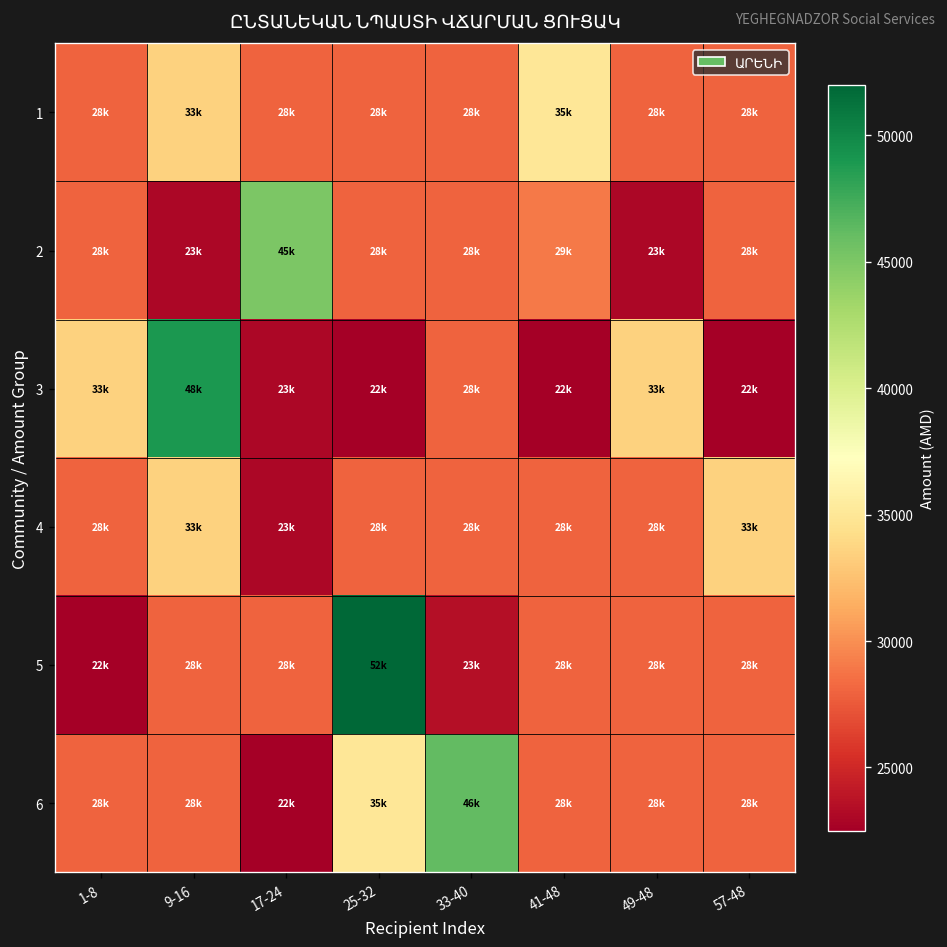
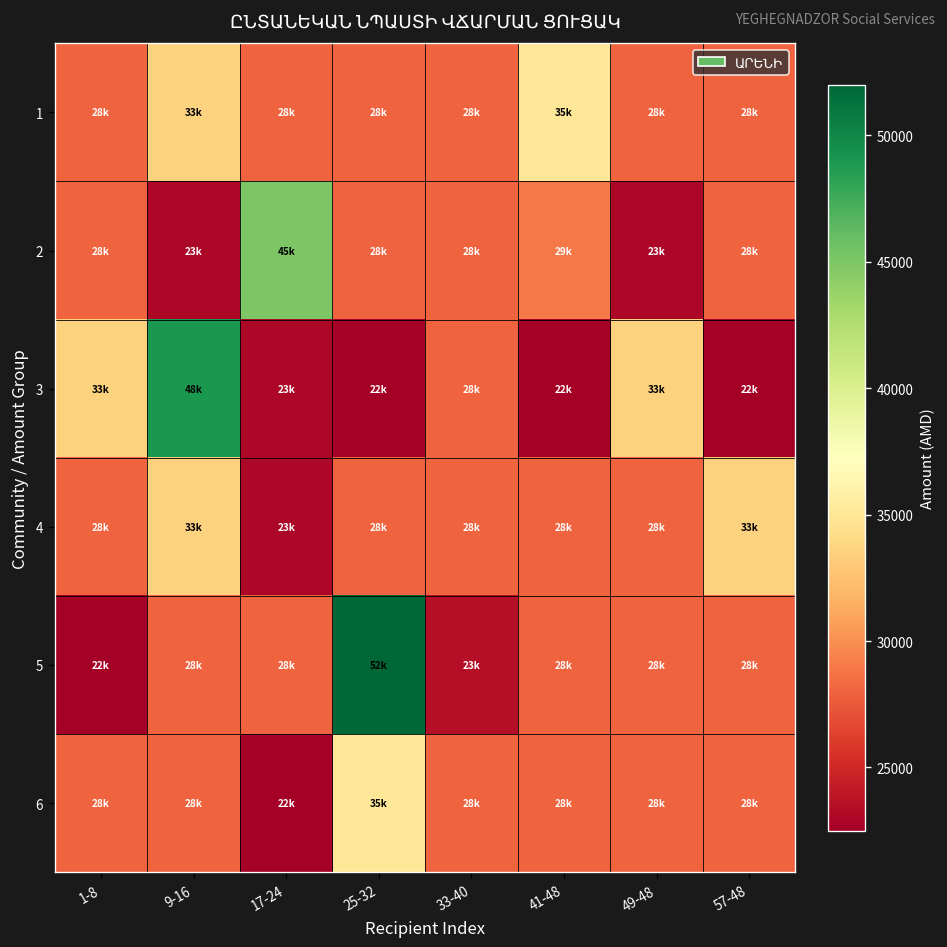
6, 33-40: 46k -> 28k
